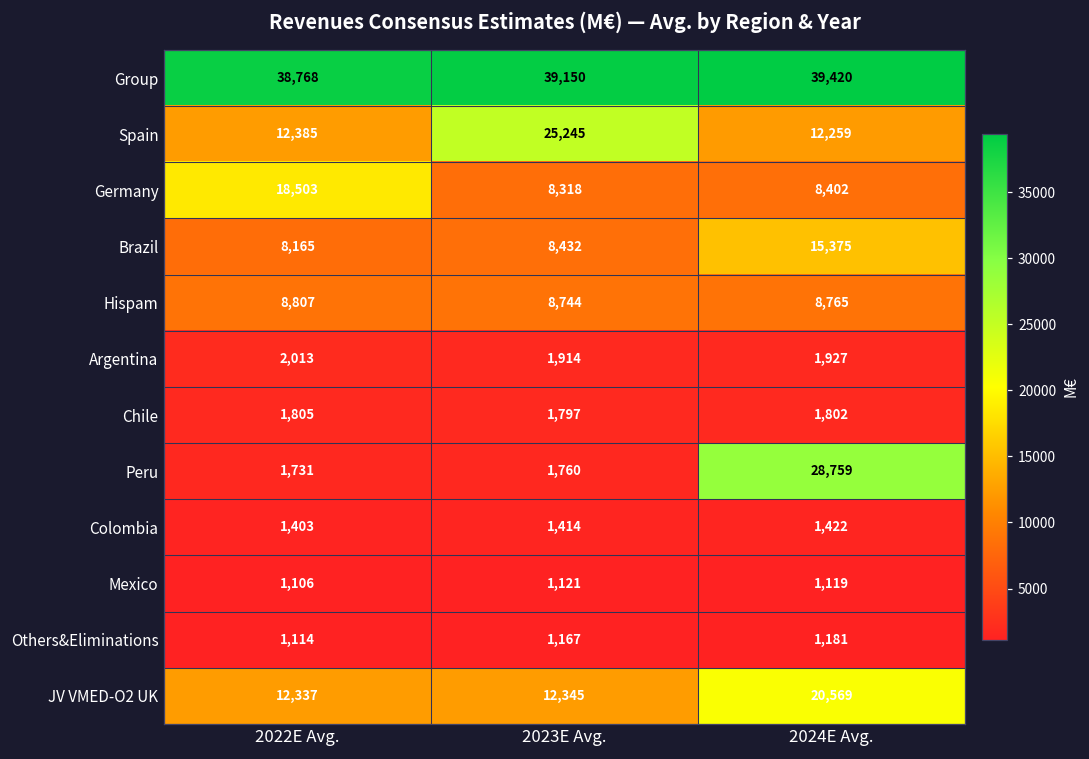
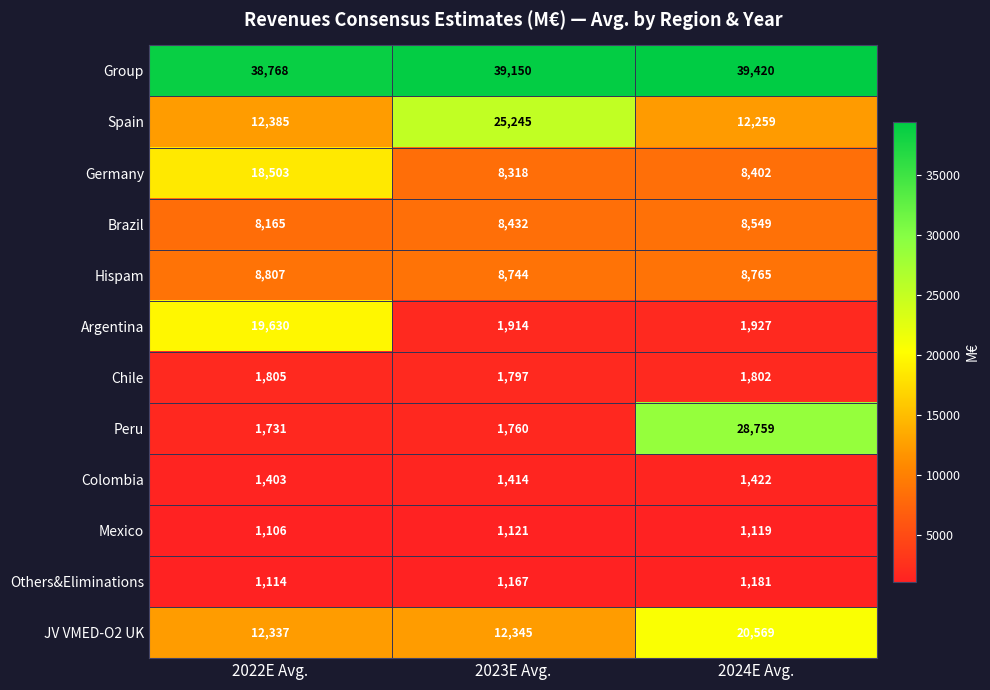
Brazil, 2024E Avg.: 15,375 -> 8,549
Argentina, 2022E Avg.: 2,013 -> 19,630
